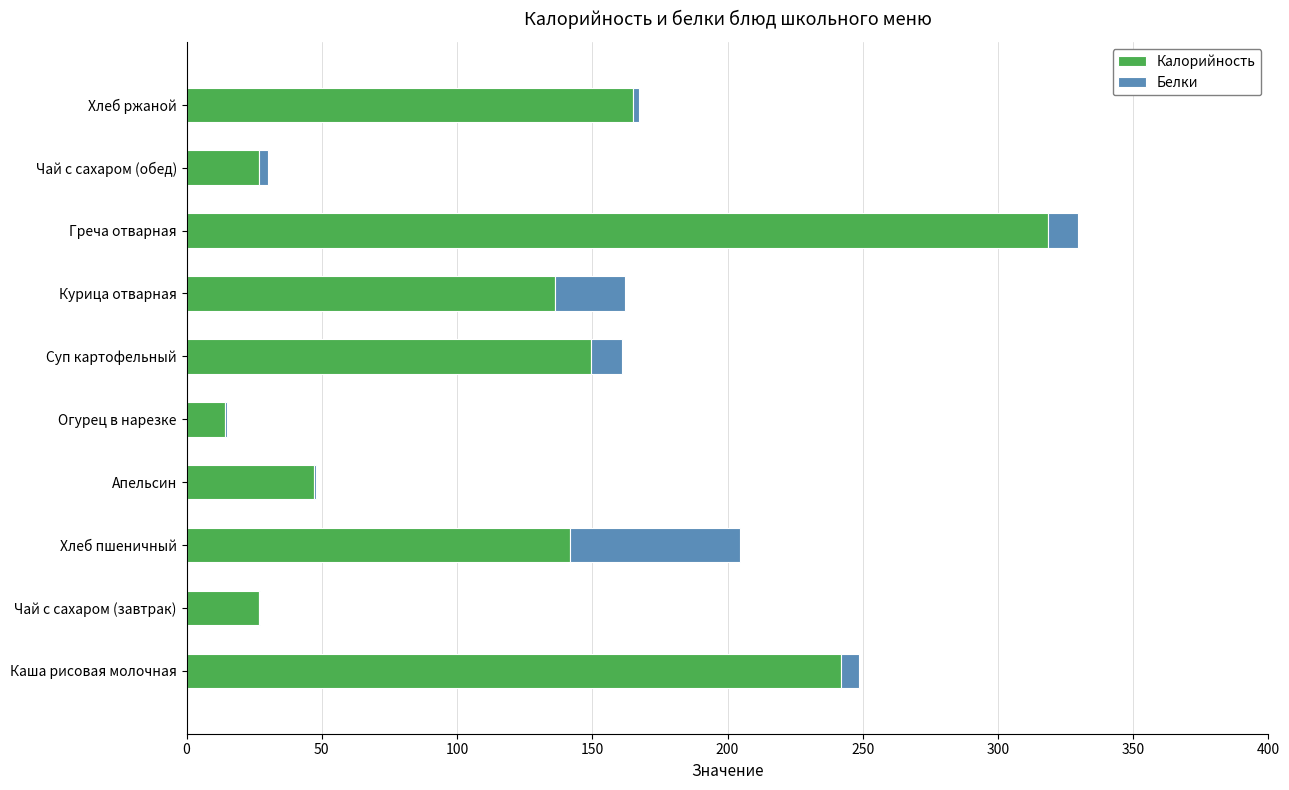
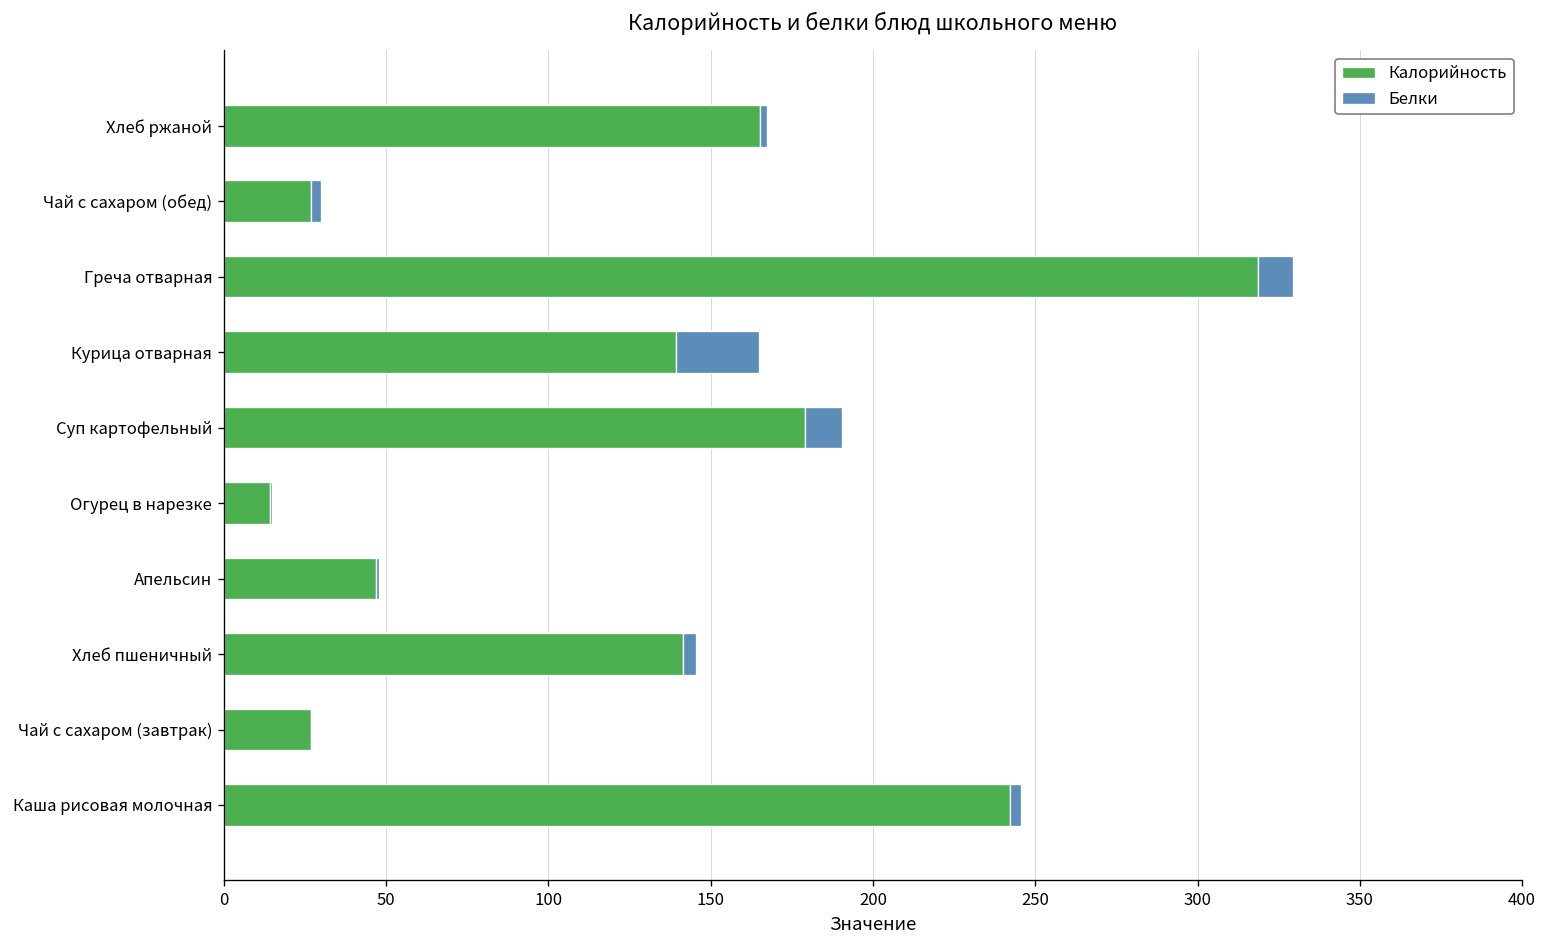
Калорийность, Курица отварная: 136 -> 139
Калорийность, Суп картофельный: 150 -> 179
Белки, Хлеб пшеничный: 63 -> 4
Белки, Каша рисовая молочная: 7 -> 4
